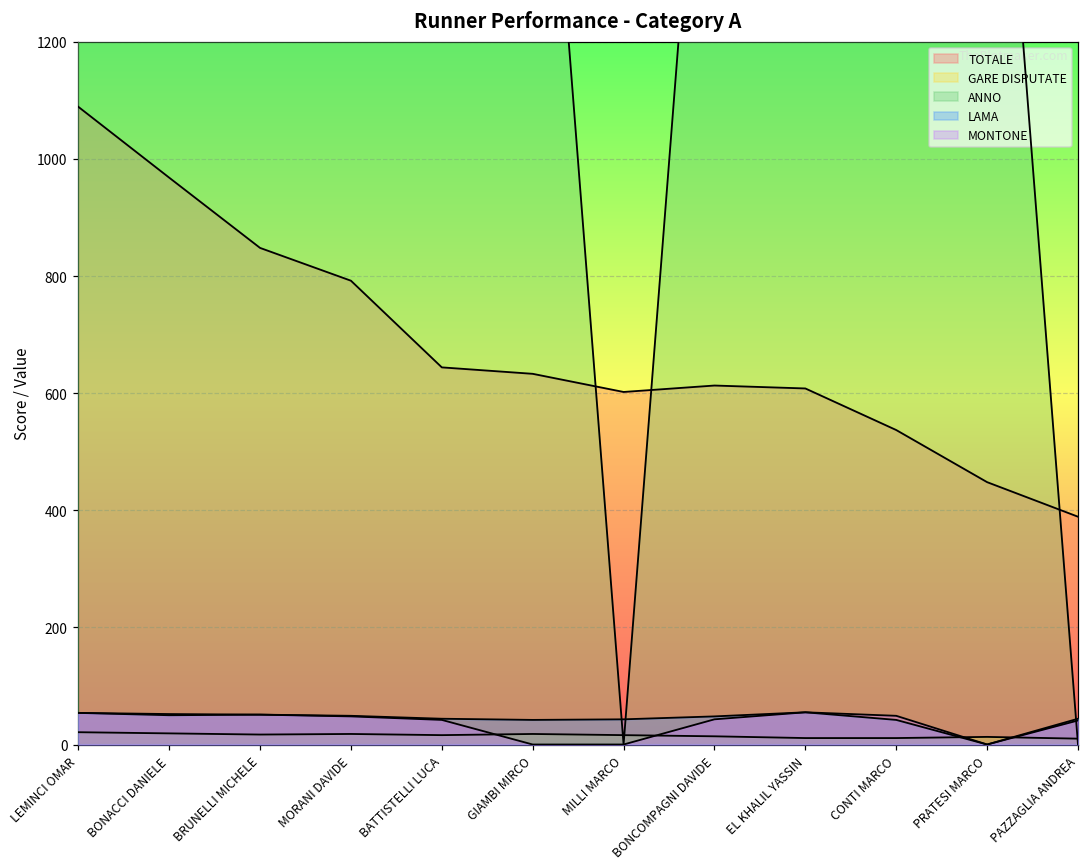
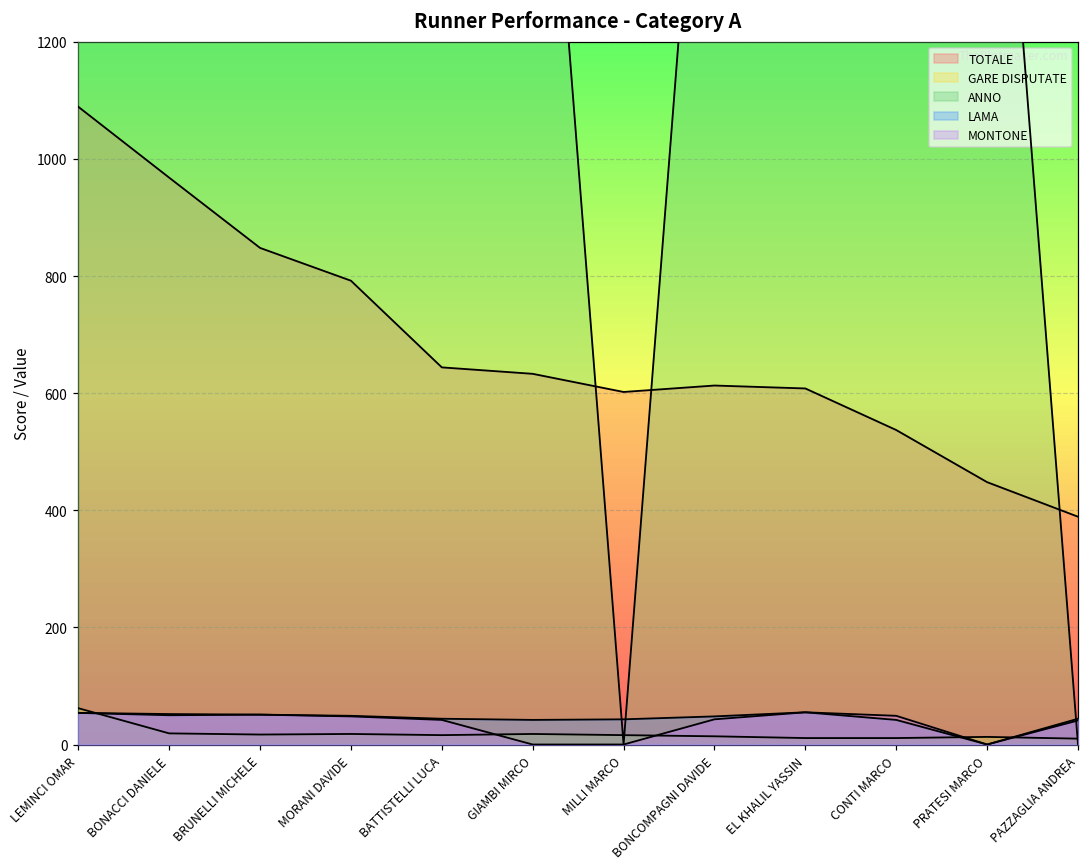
GARE DISPUTATE, LEMINCI OMAR: 20 -> 60
